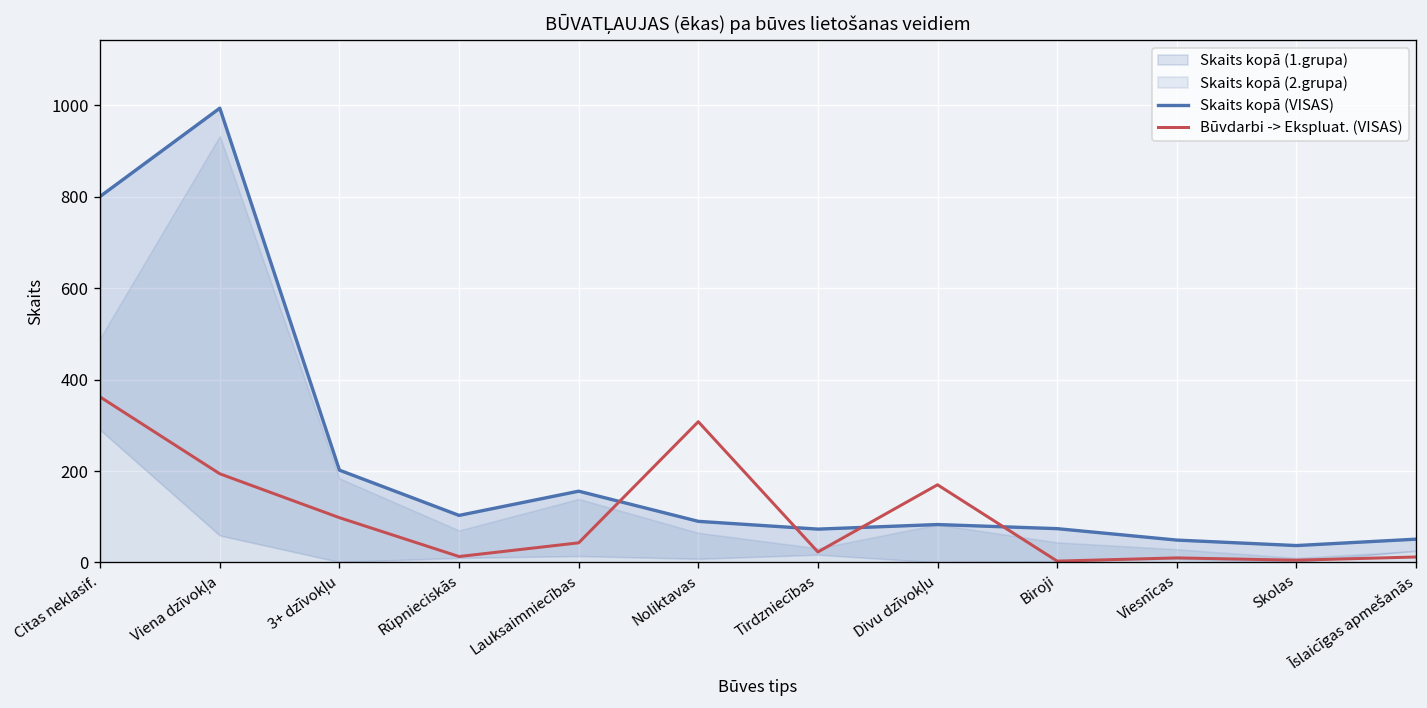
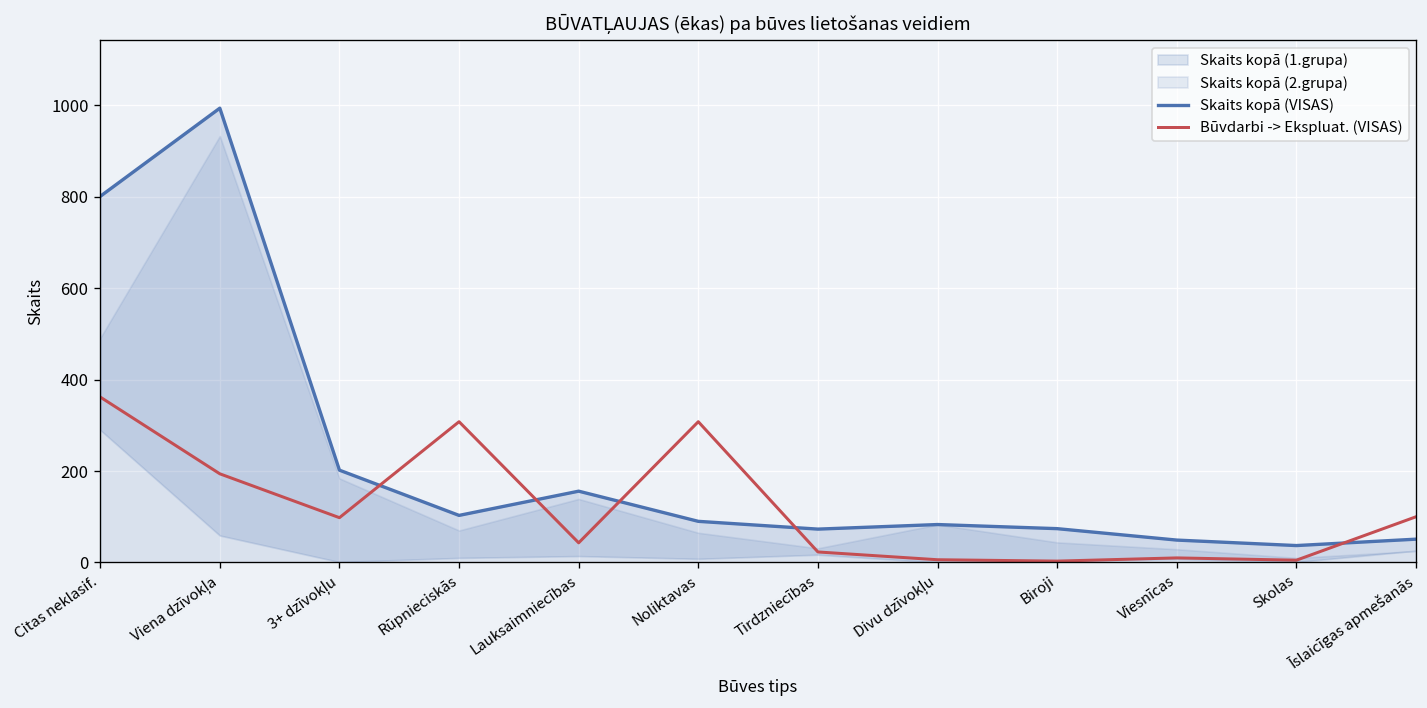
Būvdarbi -> Ekspluat. (VISAS), Rūpnieciskās: 10 -> 310
Būvdarbi -> Ekspluat. (VISAS), Divu dzīvokļu: 170 -> 10
Būvdarbi -> Ekspluat. (VISAS), Īslaicīgas apmešanās: 10 -> 100
